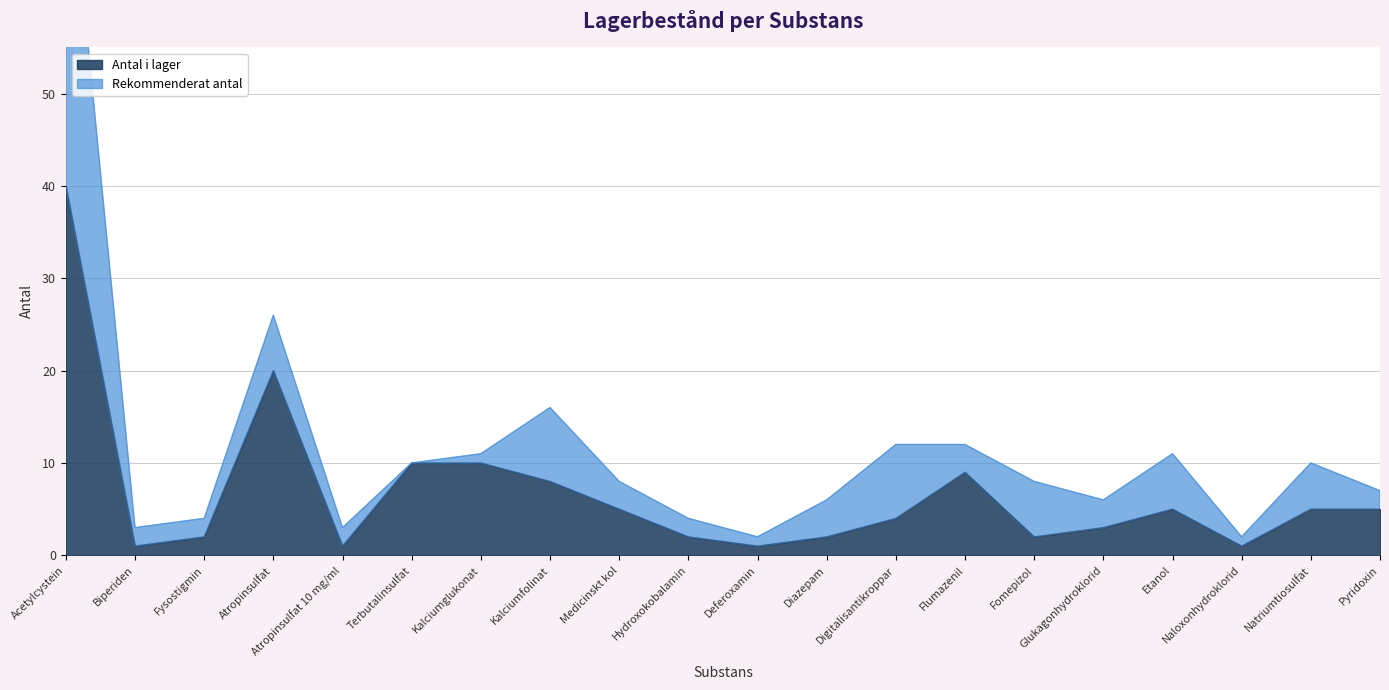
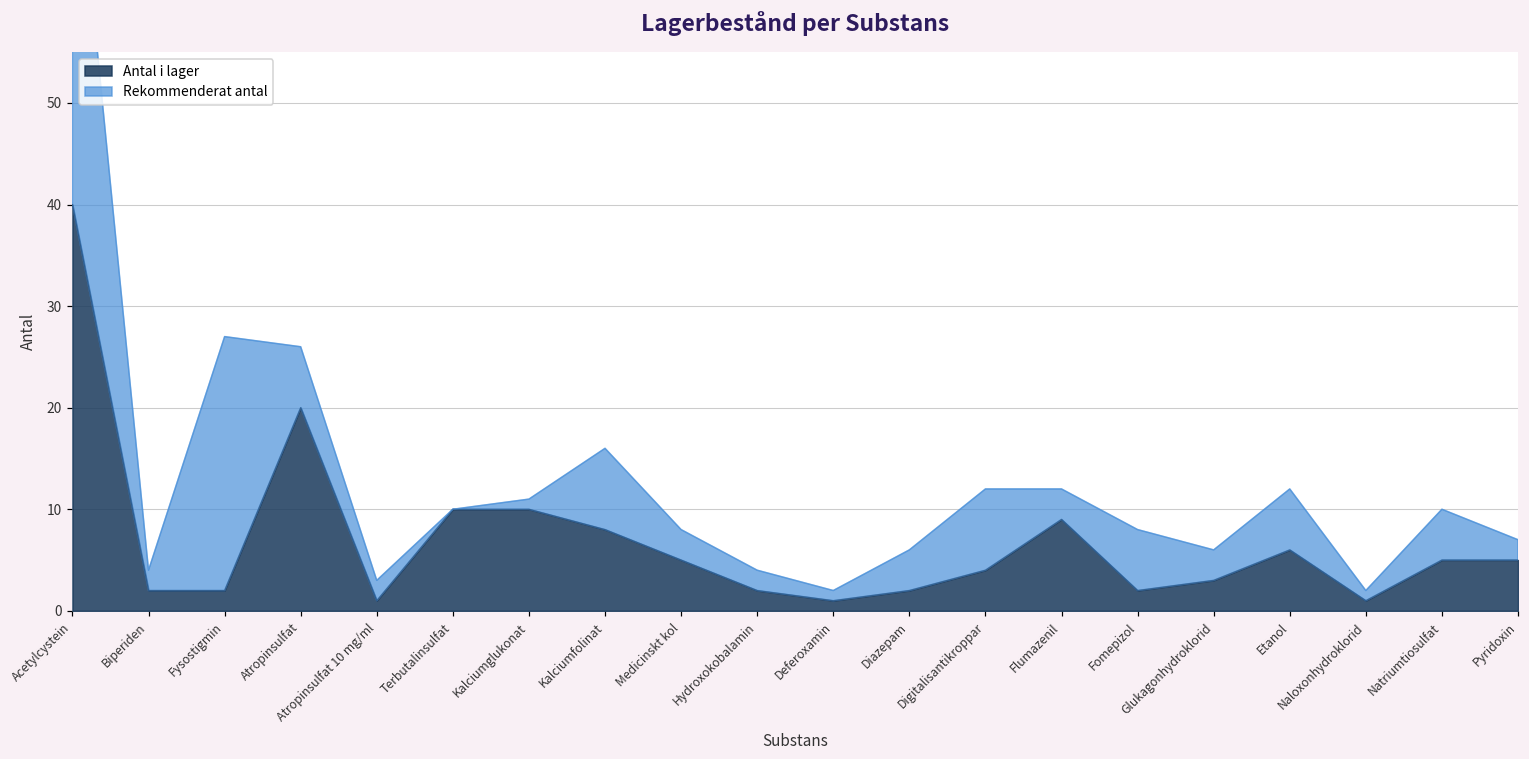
Antal i lager, Biperiden: 1 -> 2
Rekommenderat antal, Fysostigmin: 2 -> 25
Antal i lager, Etanol: 5 -> 6
